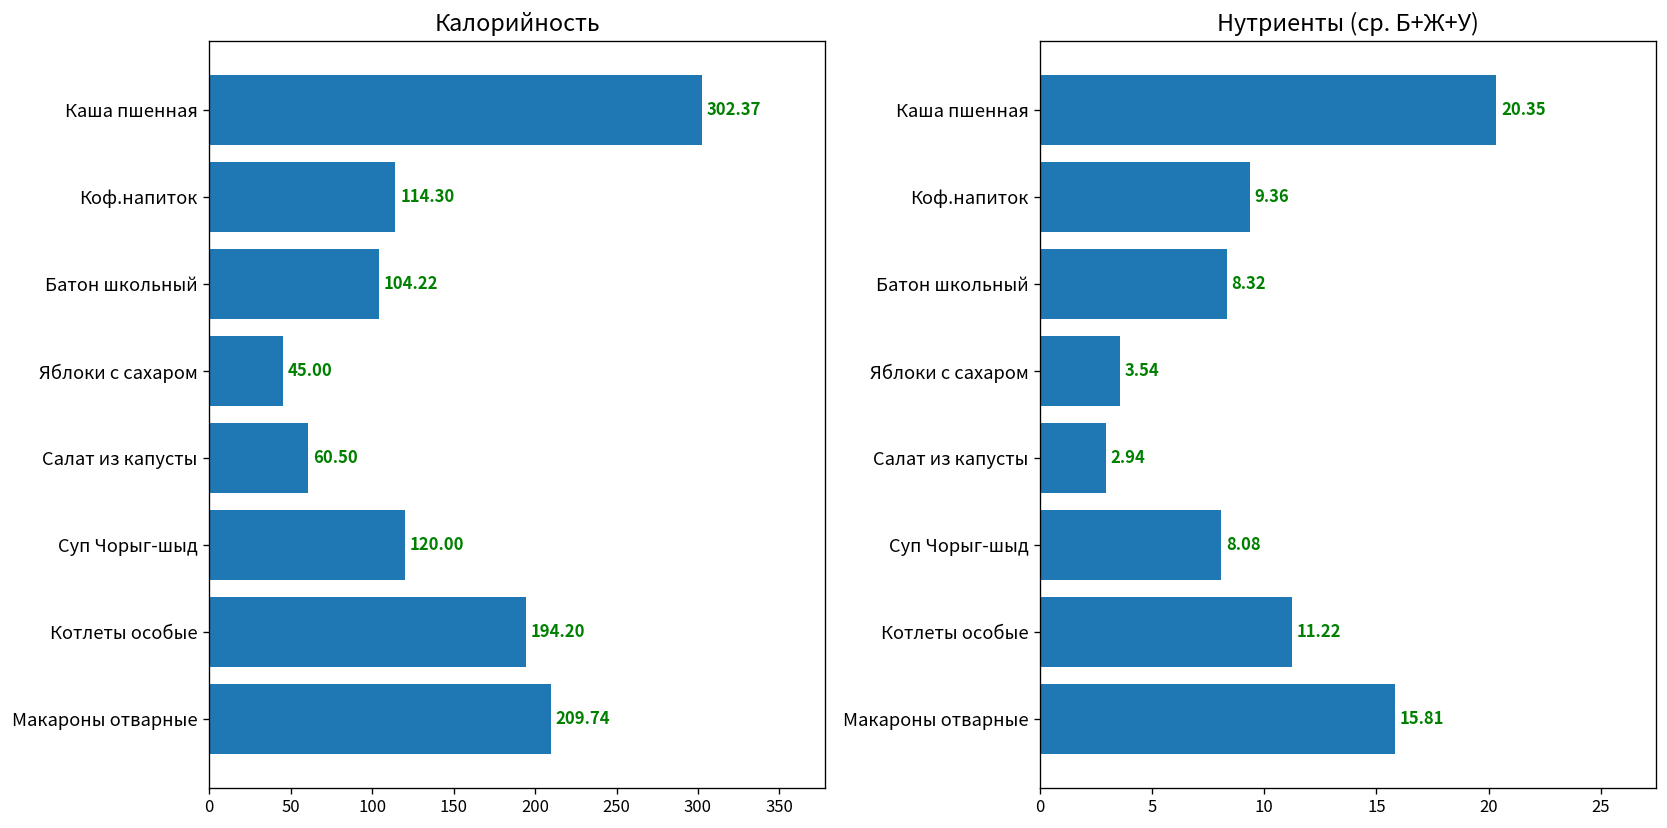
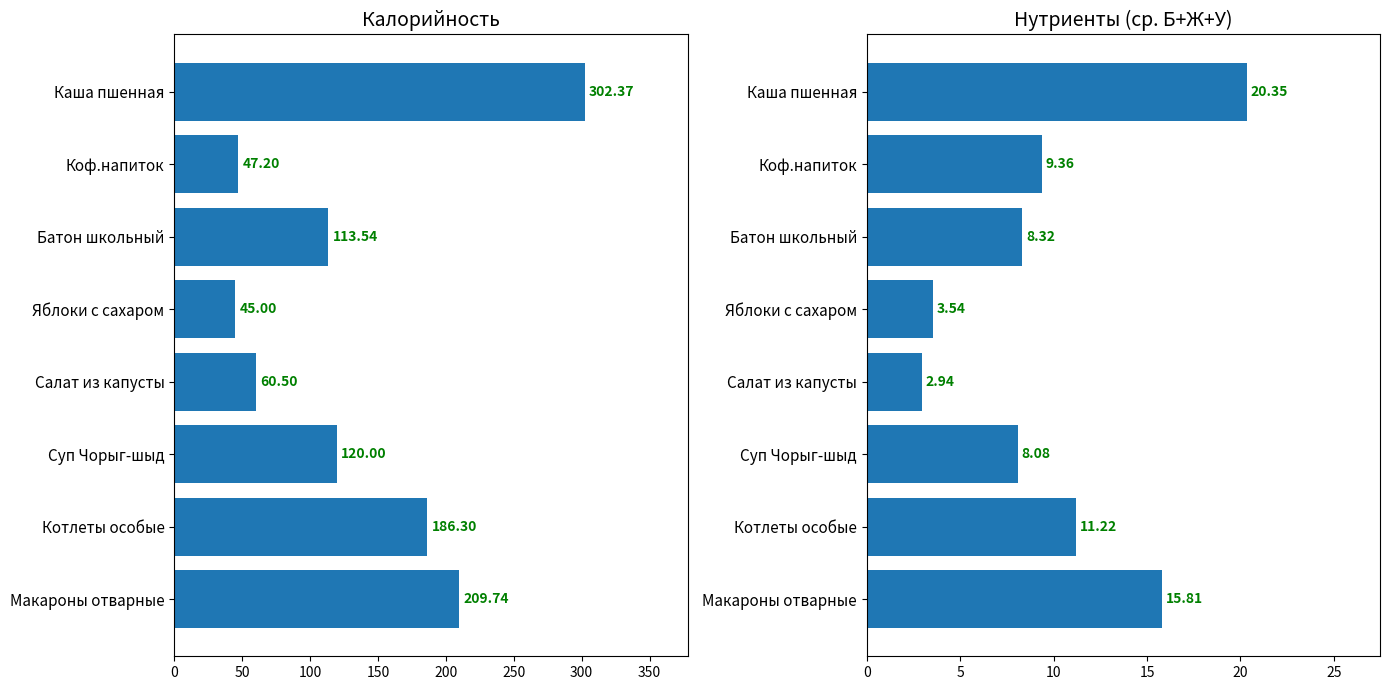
Калорийность, Коф.напиток: 114.30 -> 47.20
Калорийность, Батон школьный: 104.22 -> 113.54
Калорийность, Котлеты особые: 194.20 -> 186.30
